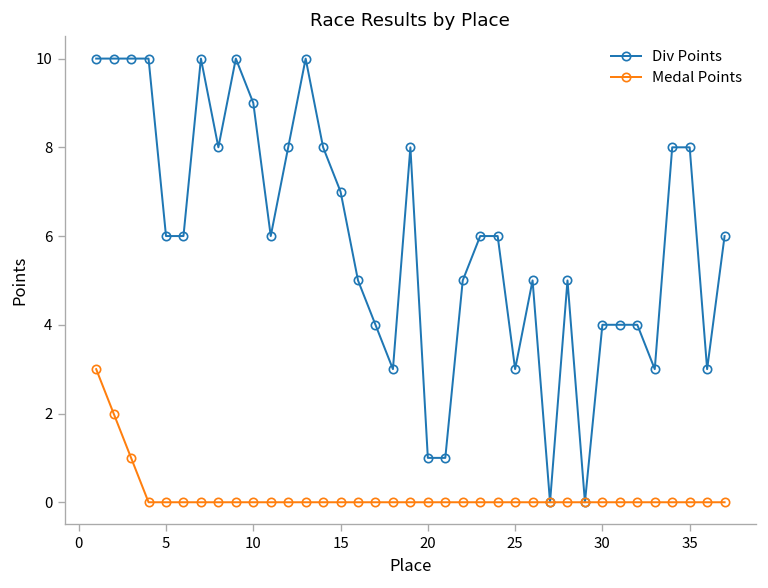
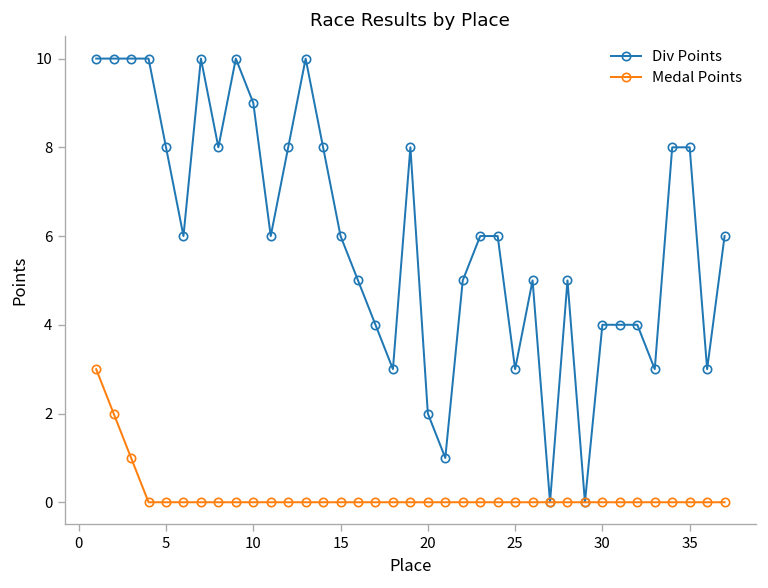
Div Points, 5: 6 -> 8
Div Points, 15: 7 -> 6
Div Points, 20: 1 -> 2
